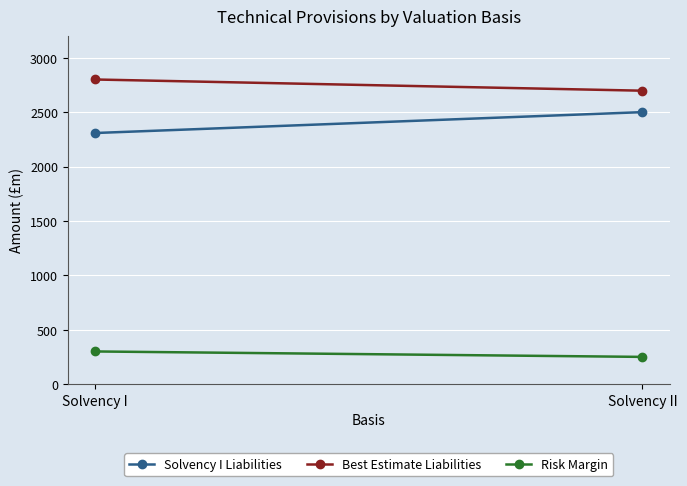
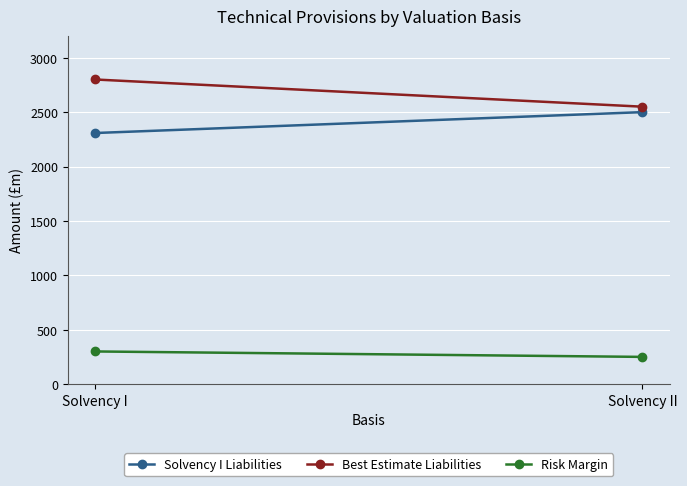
Best Estimate Liabilities, Solvency II: 2700 -> 2550
